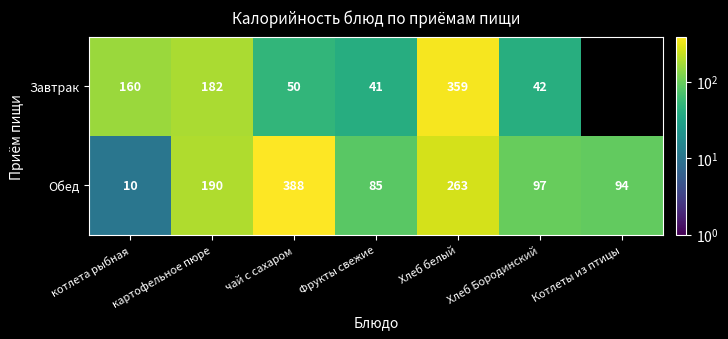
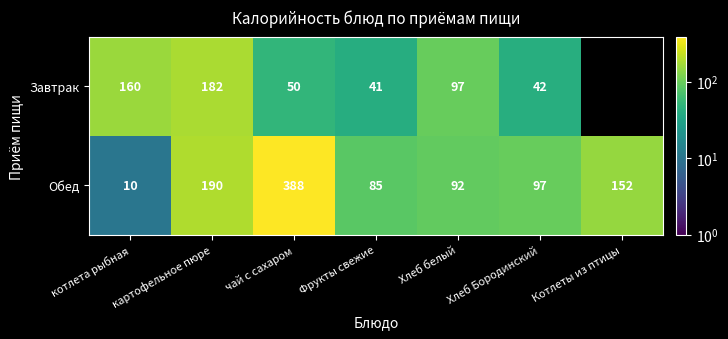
Завтрак, Хлеб белый: 359 -> 97
Обед, Хлеб белый: 263 -> 92
Обед, Котлеты из птицы: 94 -> 152
